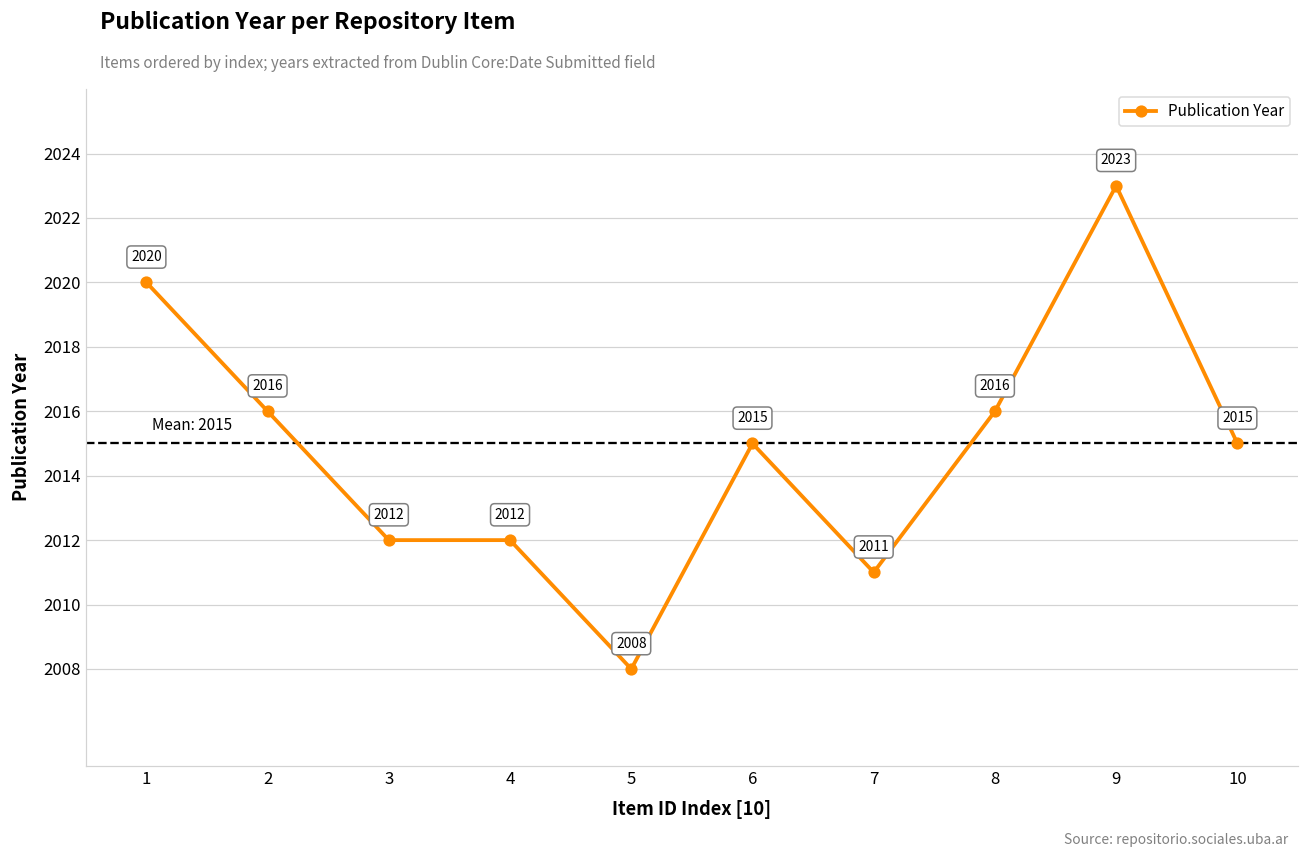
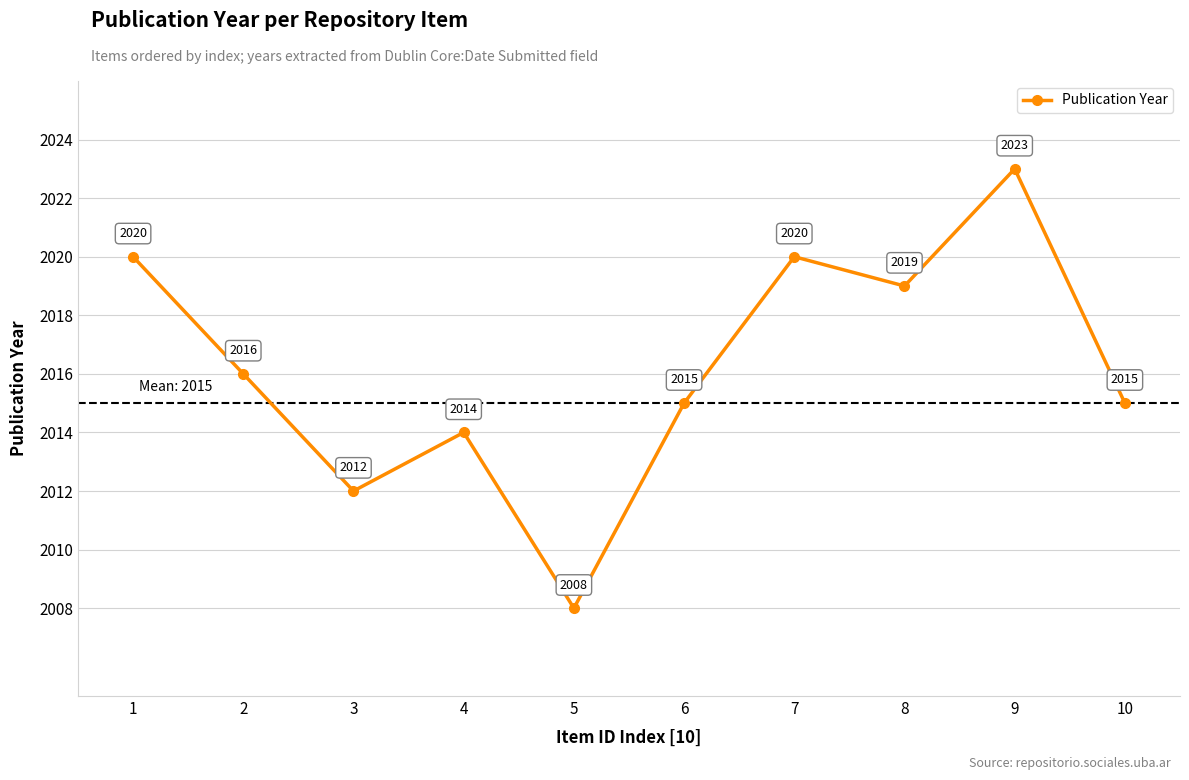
4: 2012 -> 2014
7: 2011 -> 2020
8: 2016 -> 2019
